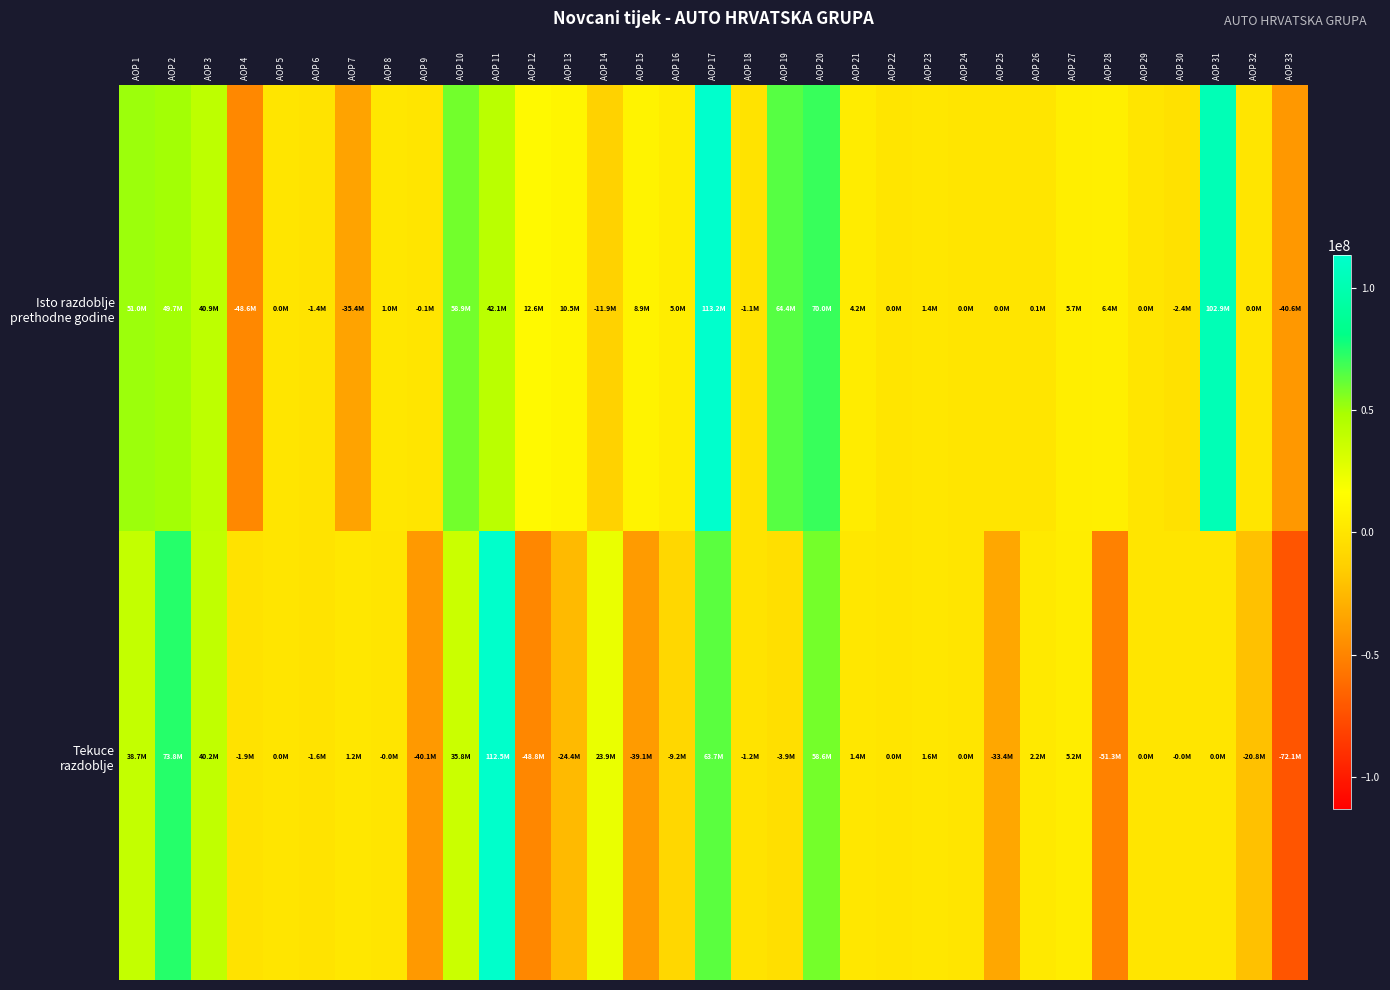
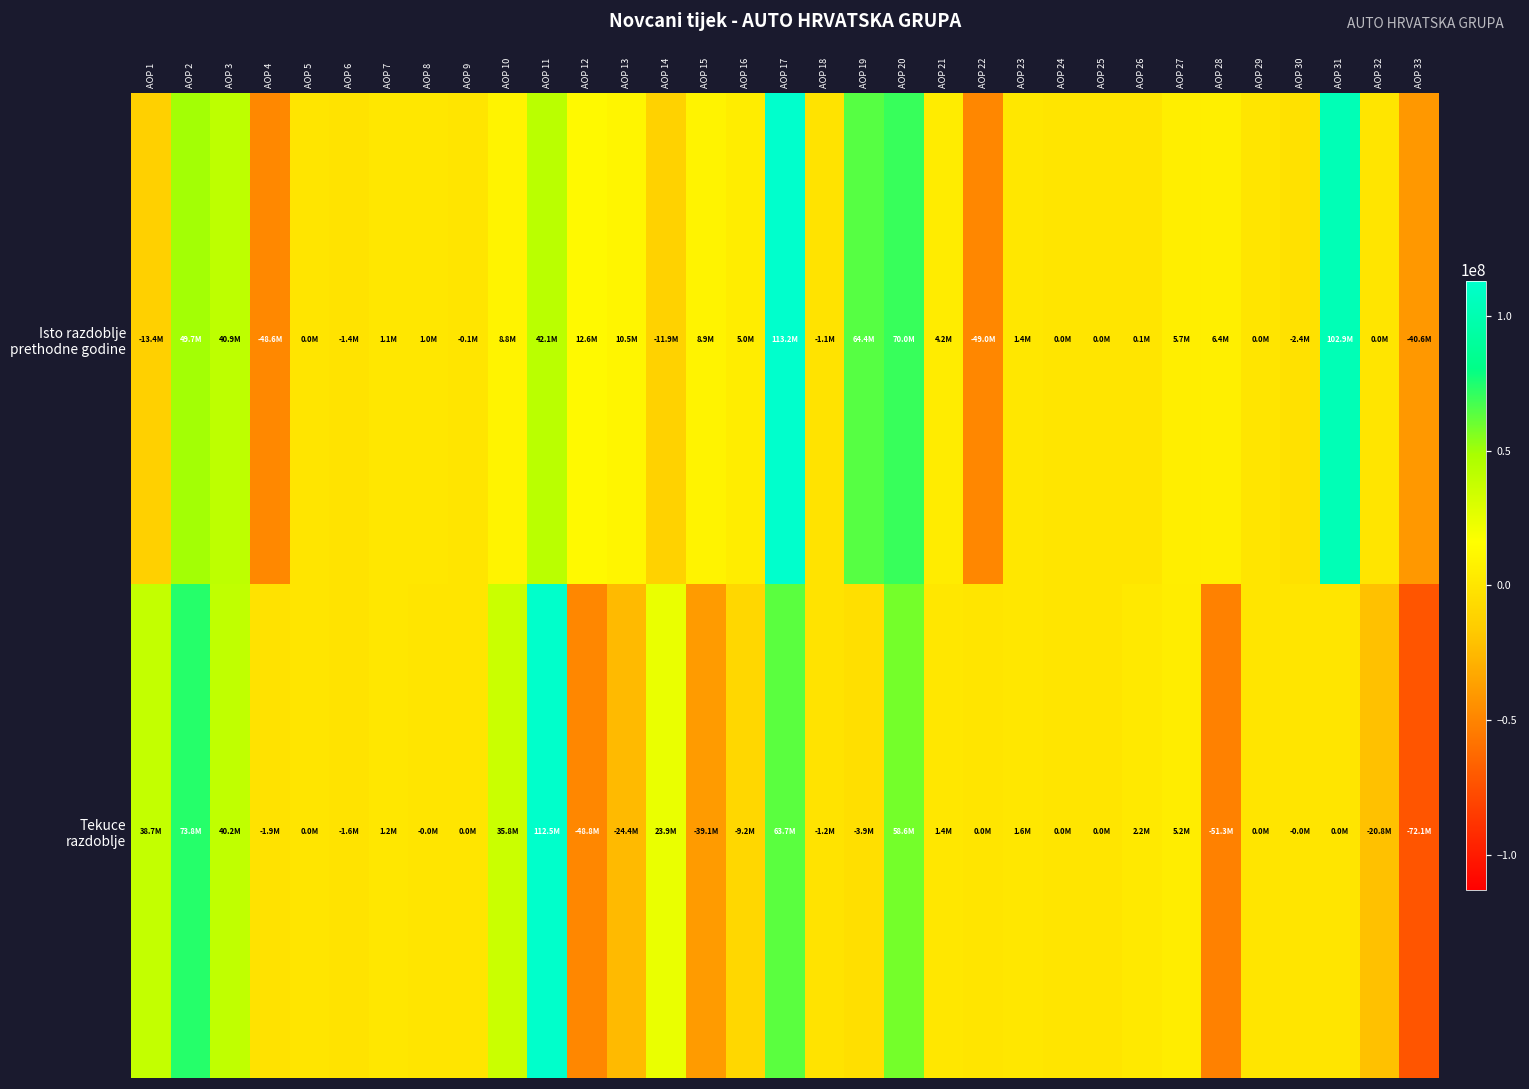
Isto razdoblje prethodne godine, AOP 1: 51.0M -> -13.4M
Isto razdoblje prethodne godine, AOP 7: -35.4M -> 1.1M
Isto razdoblje prethodne godine, AOP 10: 58.9M -> 8.8M
Isto razdoblje prethodne godine, AOP 22: 0.0M -> -49.0M
Tekuce razdoblje, AOP 9: -40.1M -> 0.0M
Tekuce razdoblje, AOP 25: -33.4M -> 0.0M
